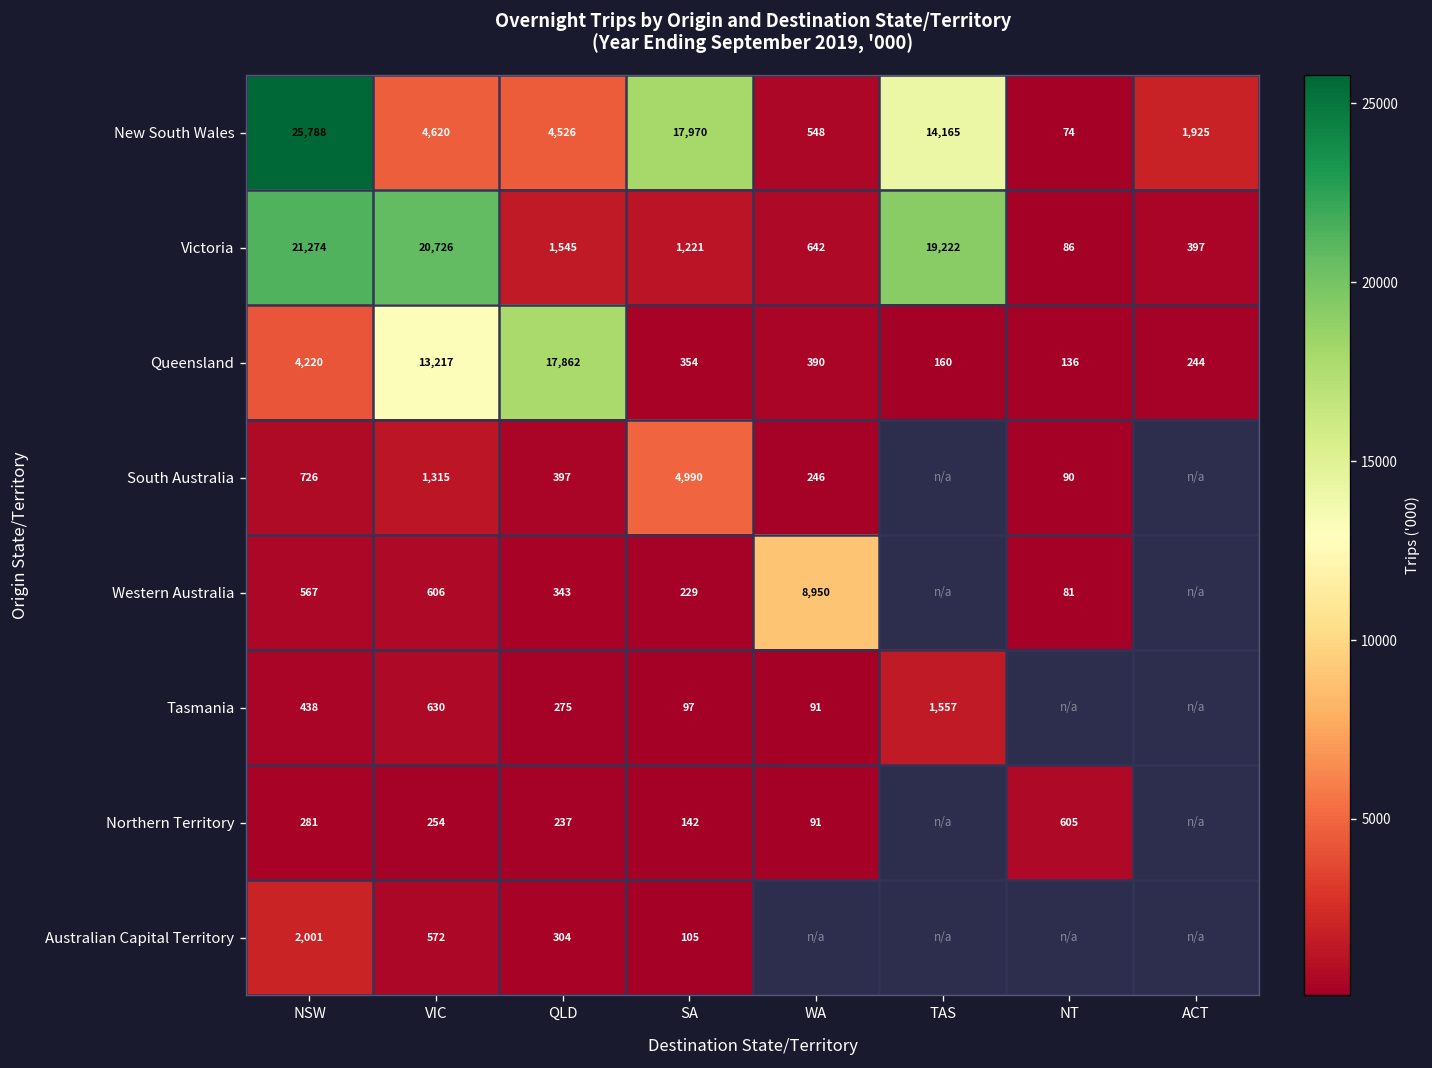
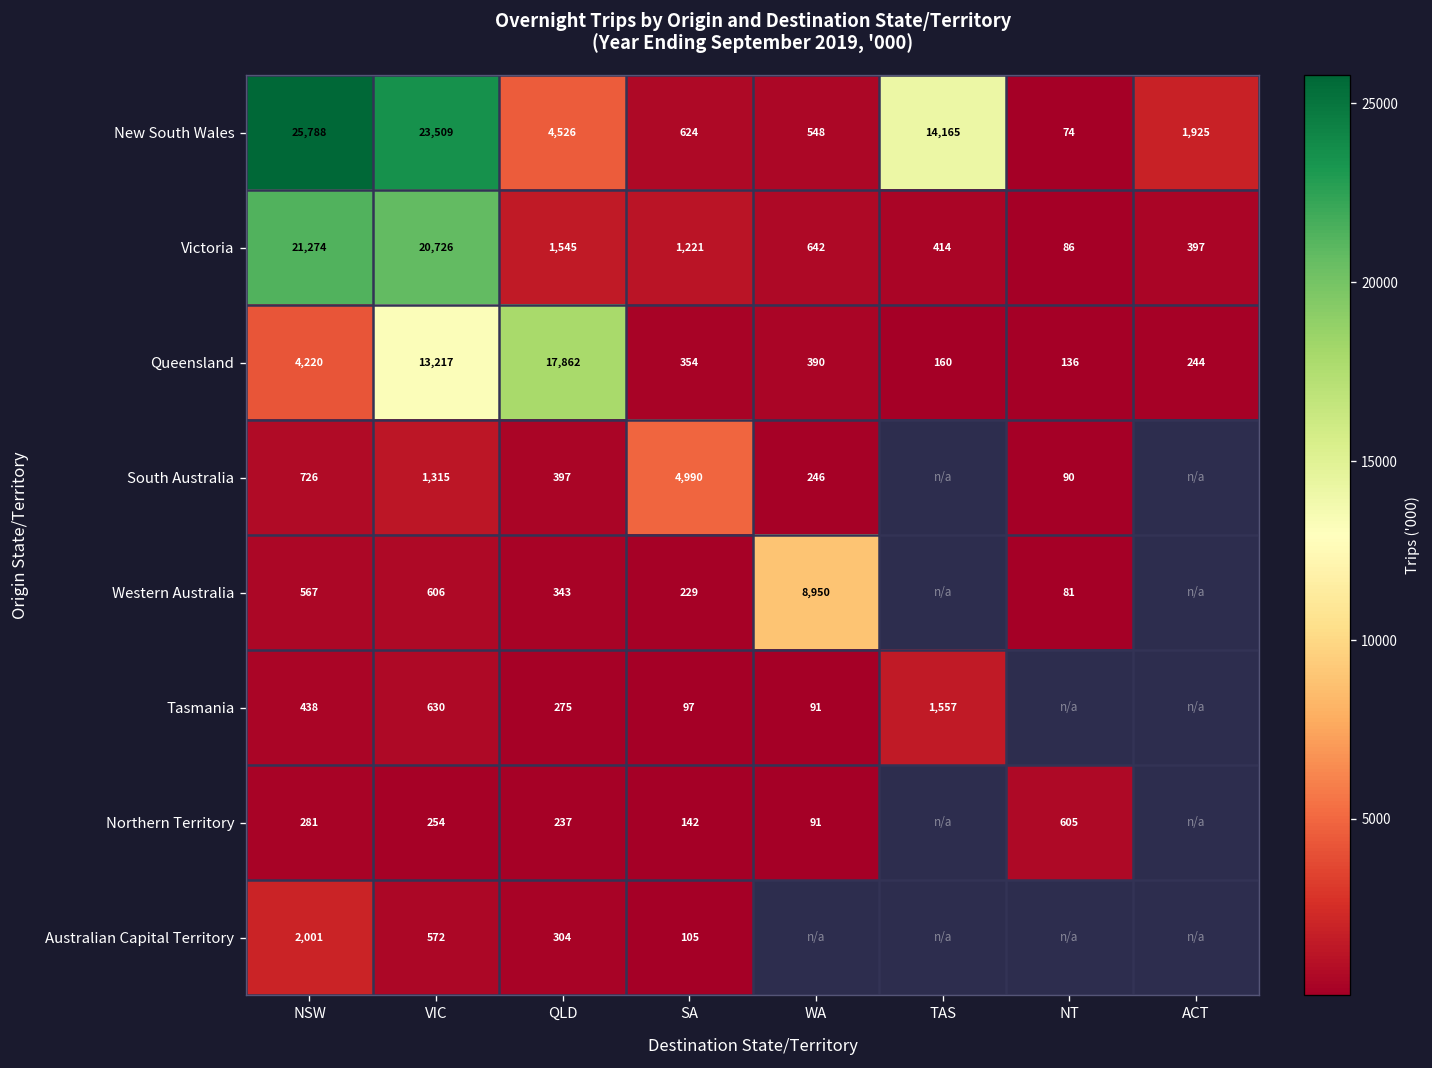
New South Wales, VIC: 4,620 -> 23,509
New South Wales, SA: 17,970 -> 624
Victoria, TAS: 19,222 -> 414
